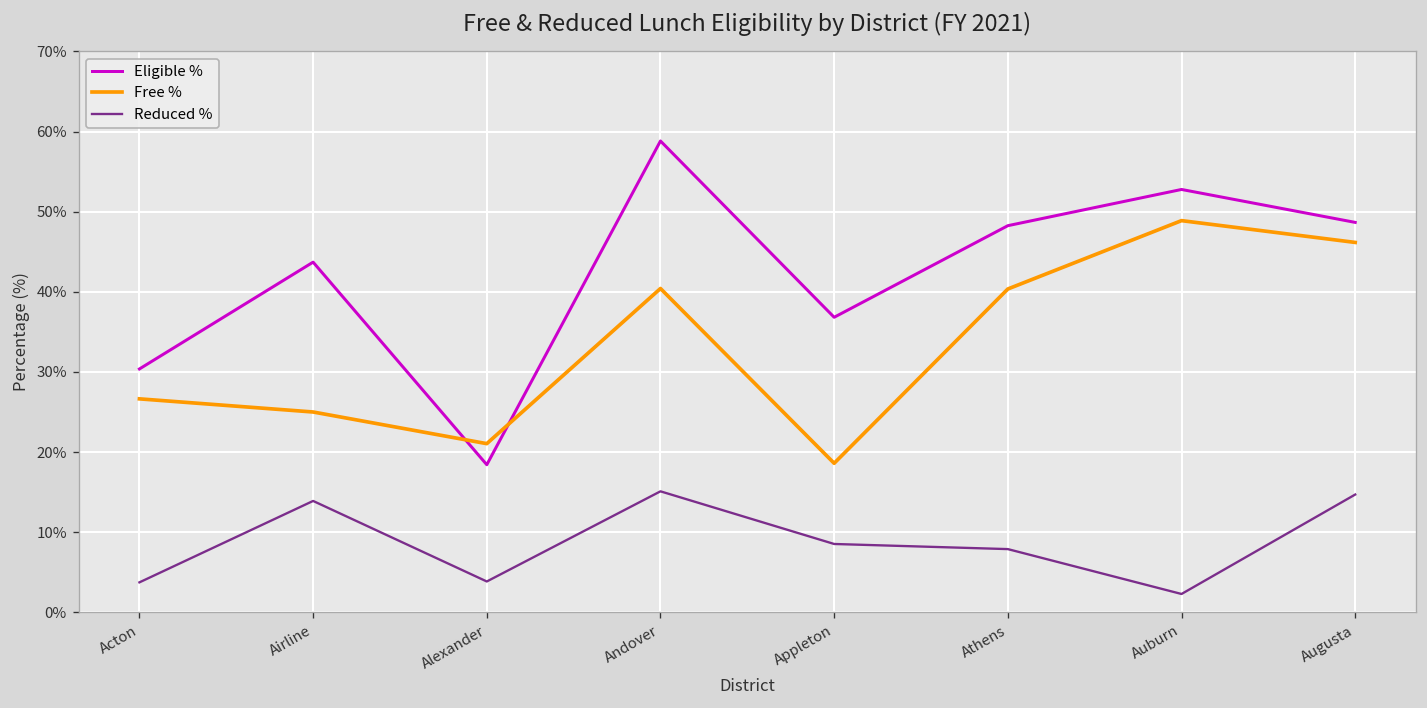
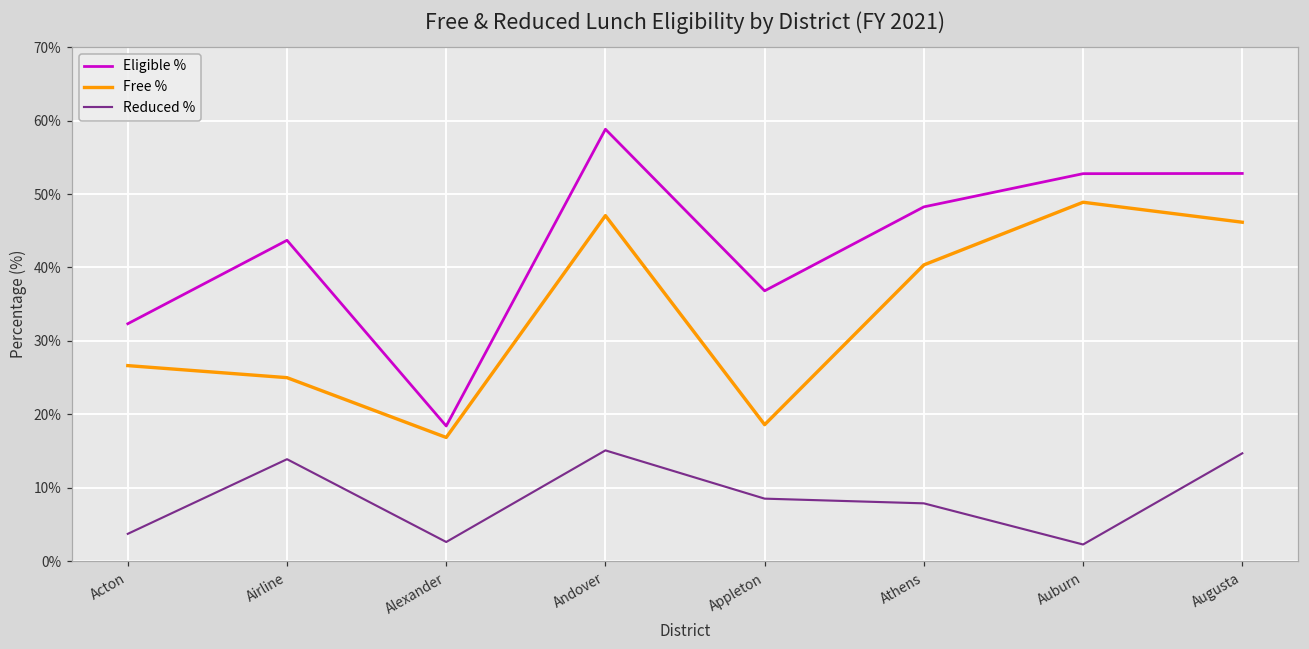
Eligible %, Acton: 30% -> 32%
Free %, Alexander: 21% -> 17%
Reduced %, Alexander: 4% -> 3%
Free %, Andover: 40% -> 47%
Eligible %, Augusta: 49% -> 53%
